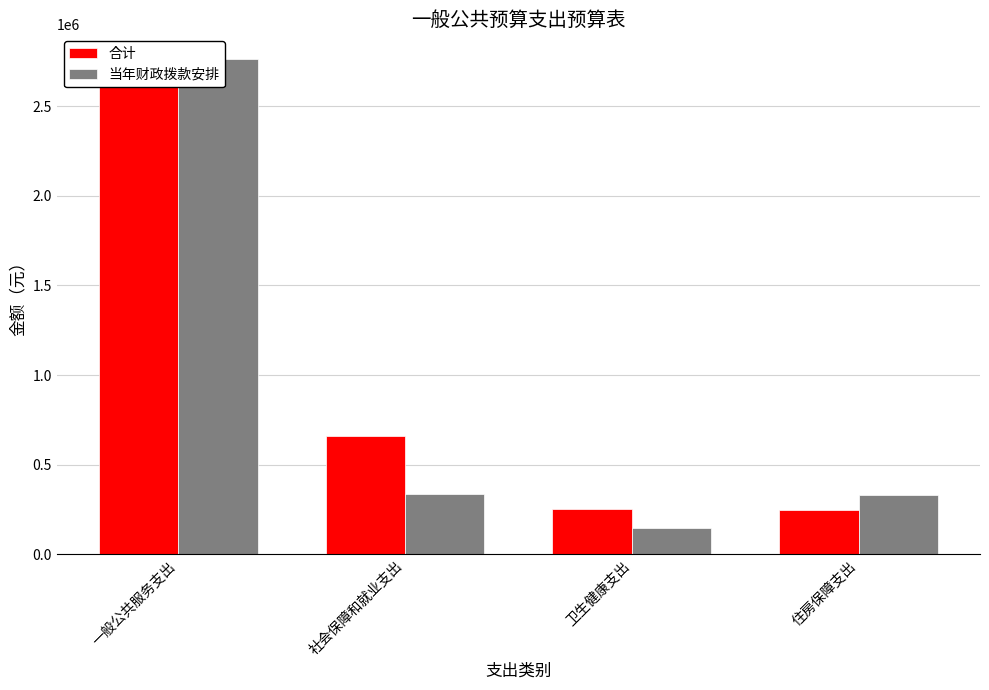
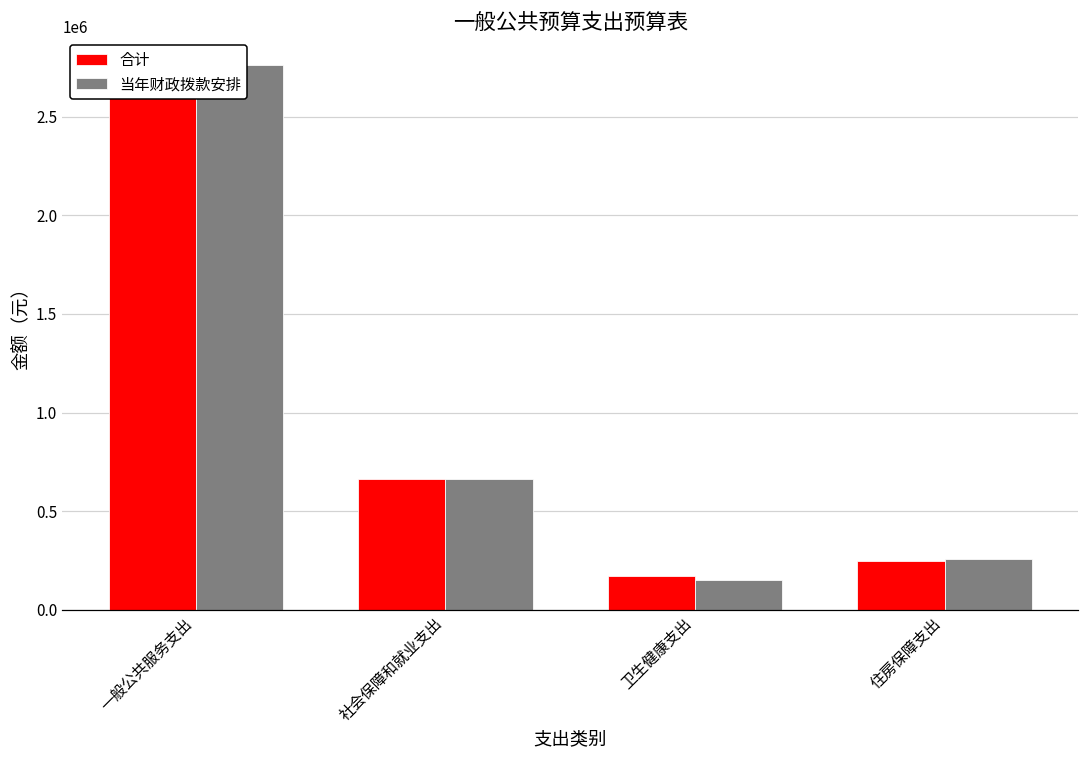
当年财政拨款安排, 社会保障和就业支出: 340000 -> 660000
合计, 卫生健康支出: 250000 -> 170000
当年财政拨款安排, 住房保障支出: 330000 -> 260000
